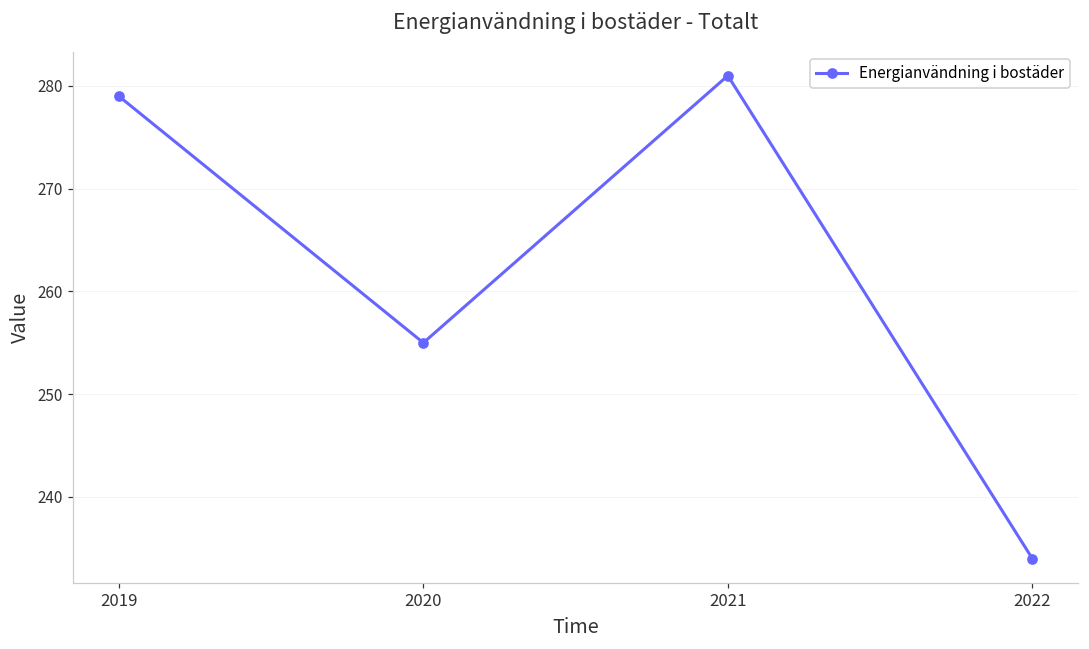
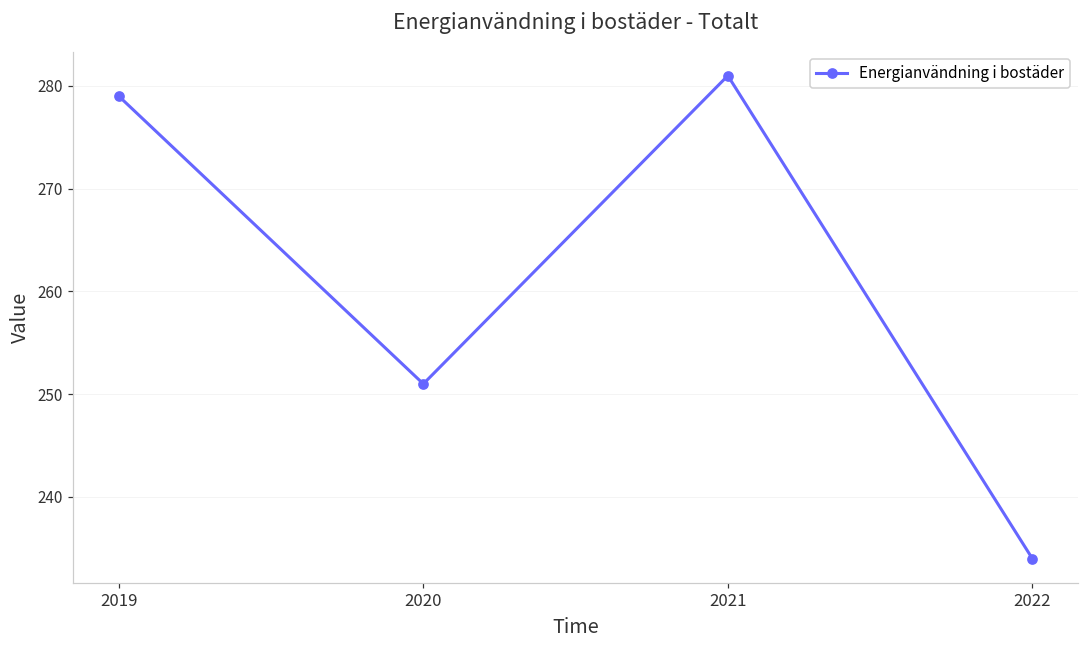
2020: 255 -> 251
